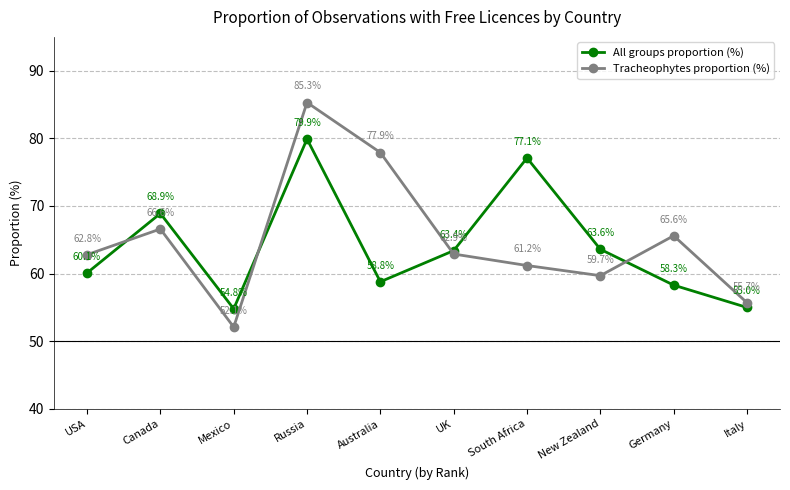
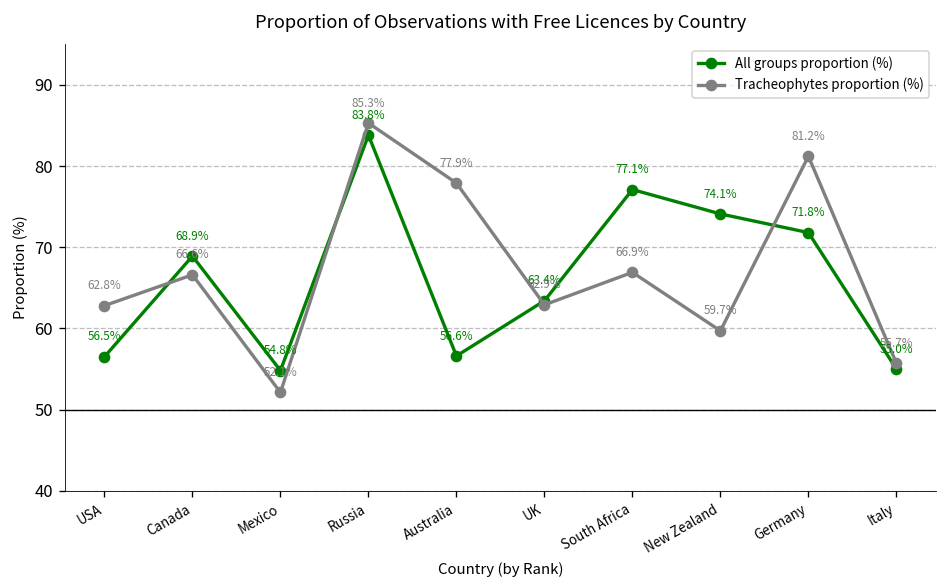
All groups proportion (%), USA: 60.1% -> 56.5%
All groups proportion (%), Russia: 79.9% -> 83.8%
All groups proportion (%), Australia: 58.8% -> 56.6%
Tracheophytes proportion (%), South Africa: 61.2% -> 66.9%
All groups proportion (%), New Zealand: 63.6% -> 74.1%
All groups proportion (%), Germany: 58.3% -> 71.8%
Tracheophytes proportion (%), Germany: 65.6% -> 81.2%
